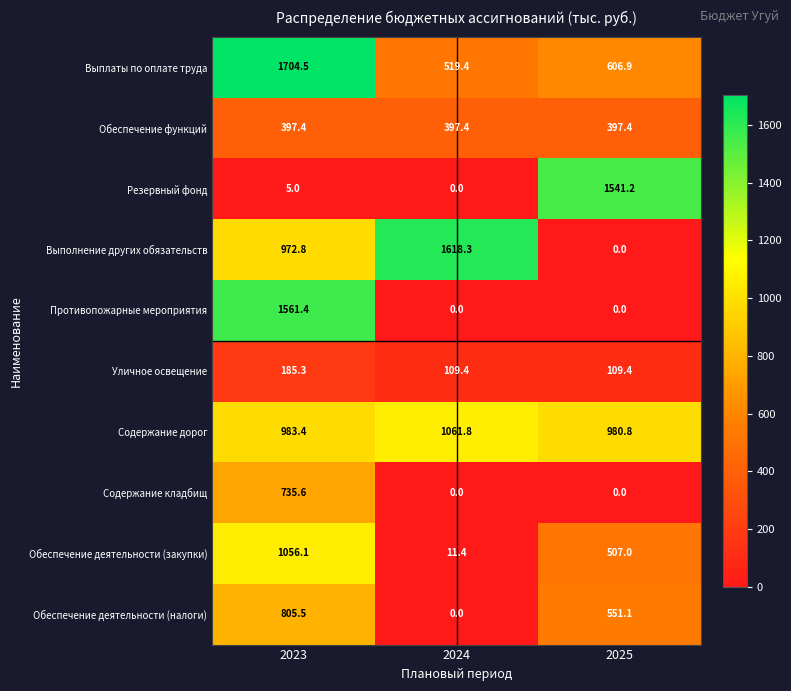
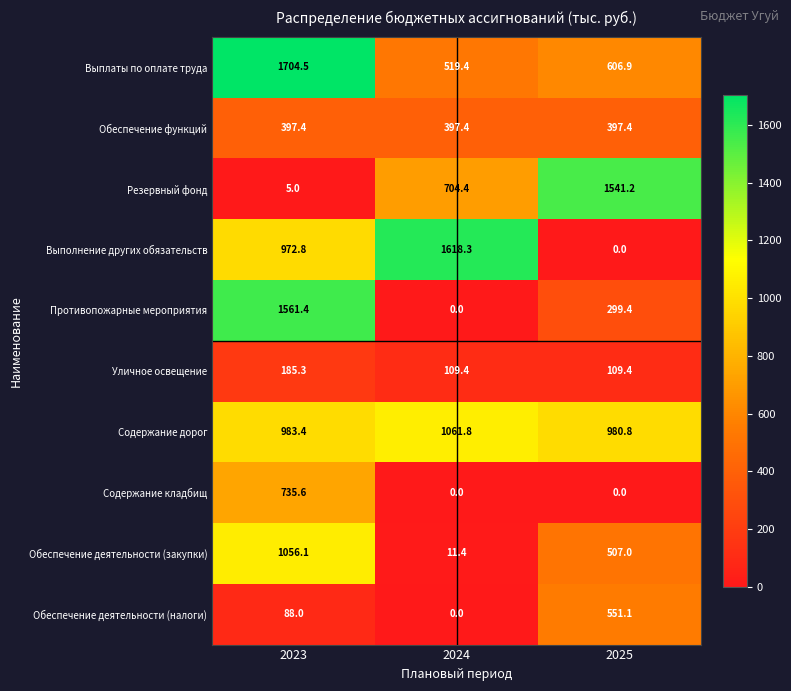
Резервный фонд, 2024: 0.0 -> 704.4
Противопожарные мероприятия, 2025: 0.0 -> 299.4
Обеспечение деятельности (налоги), 2023: 805.5 -> 88.0
